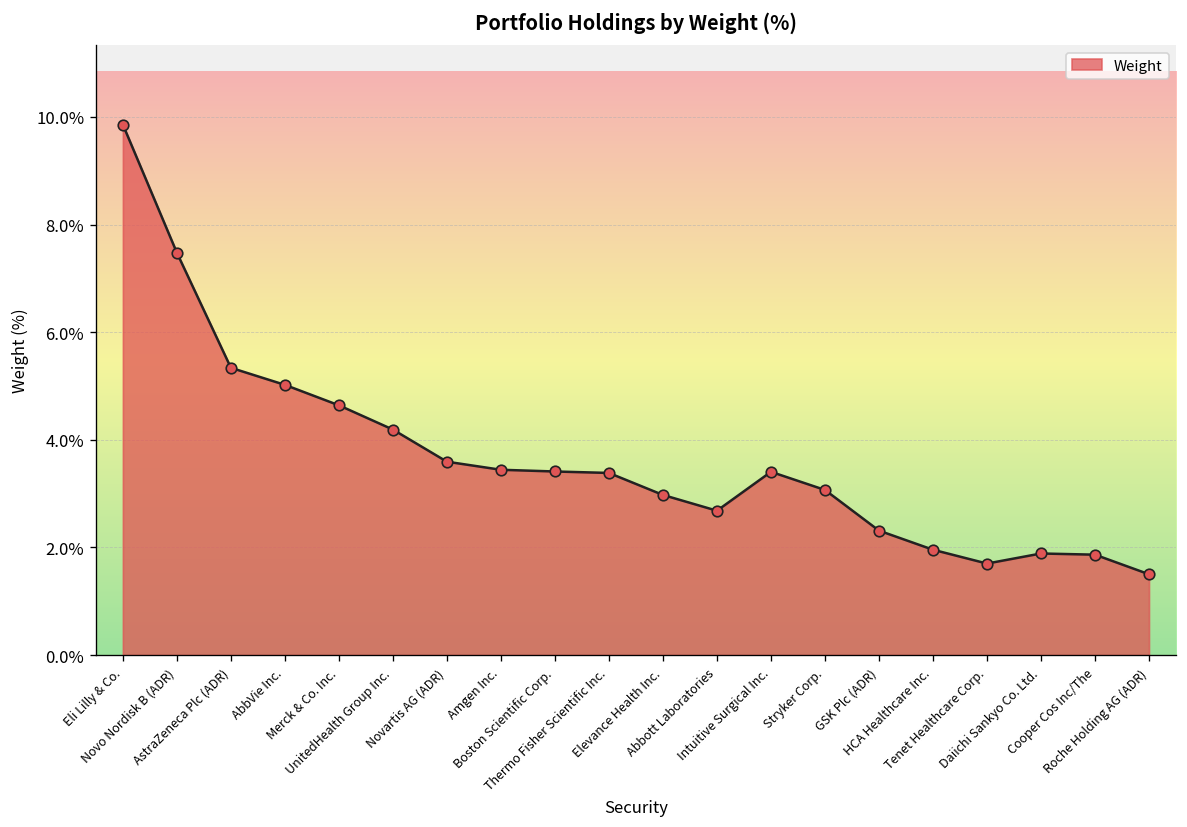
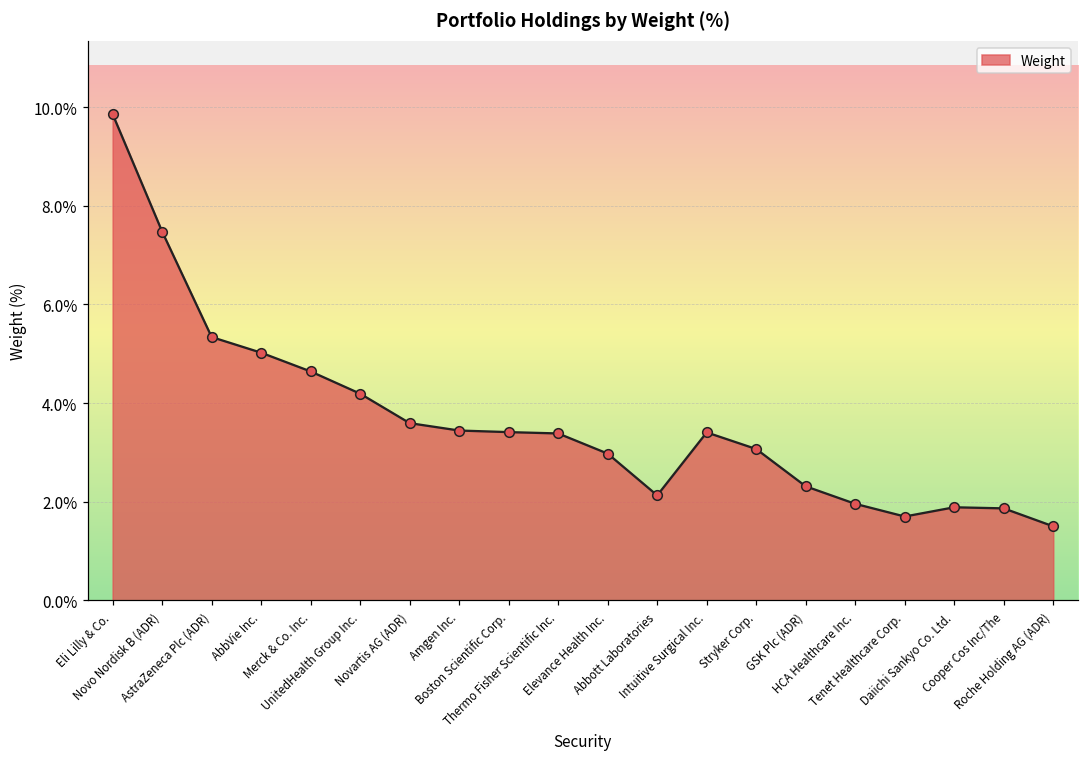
Abbott Laboratories: 2.7% -> 2.1%
